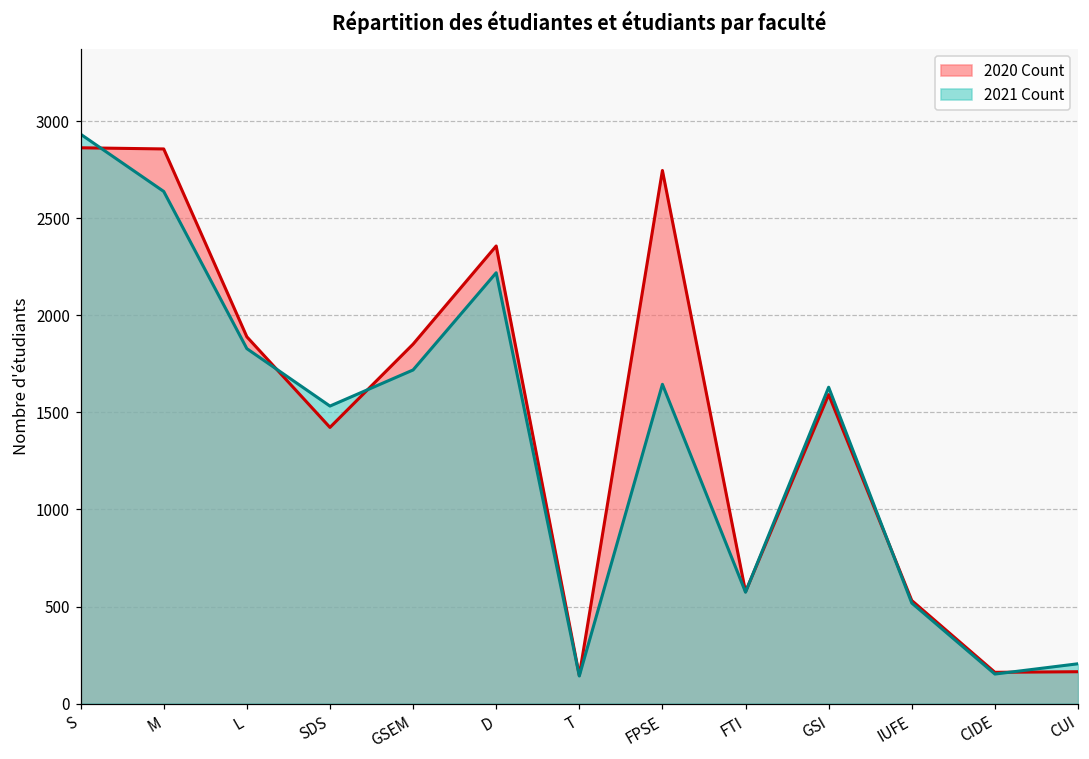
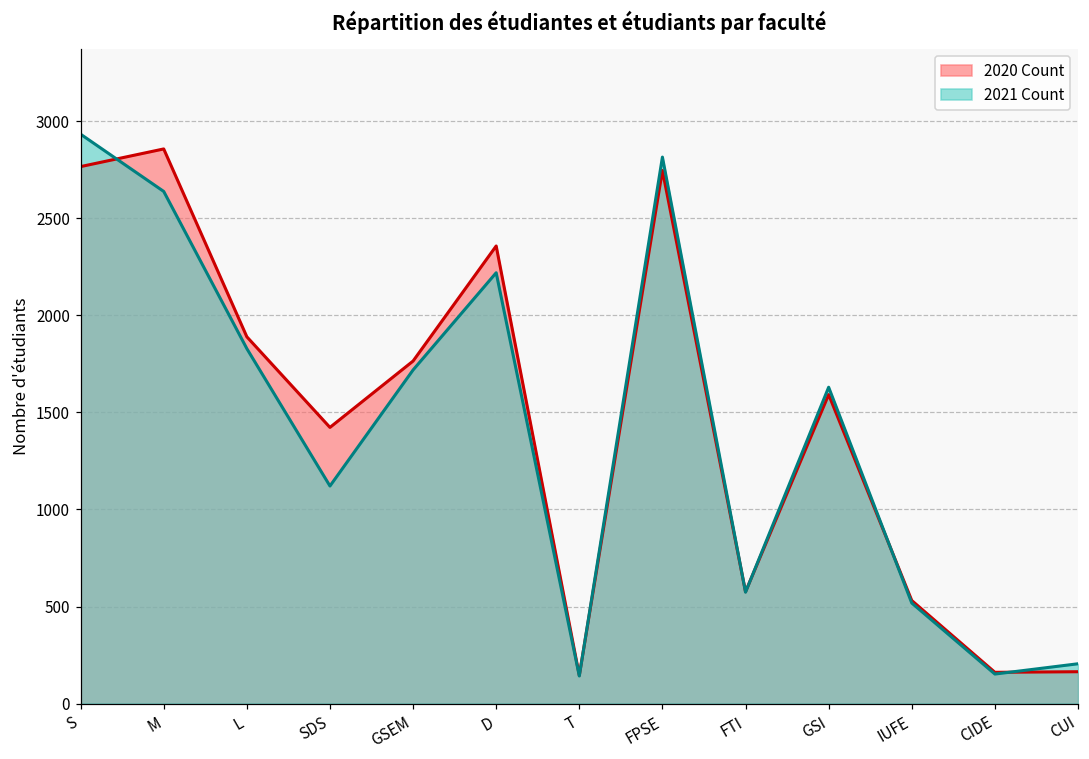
2020 Count, S: 2860 -> 2770
2021 Count, SDS: 1530 -> 1120
2020 Count, GSEM: 1850 -> 1770
2021 Count, FPSE: 1650 -> 2820
